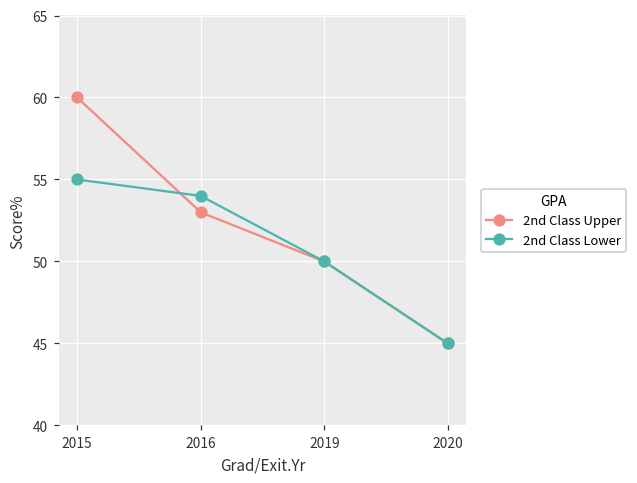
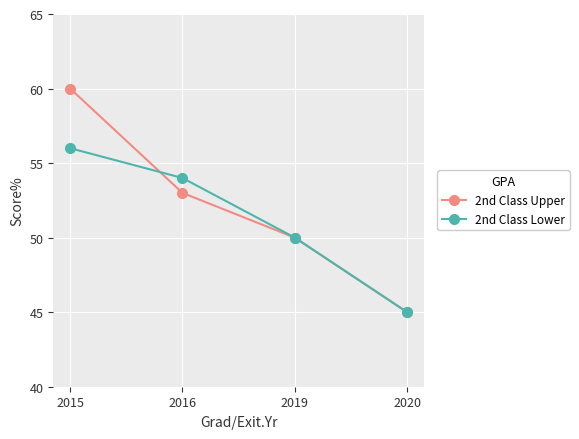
2nd Class Lower, 2015: 55 -> 56
